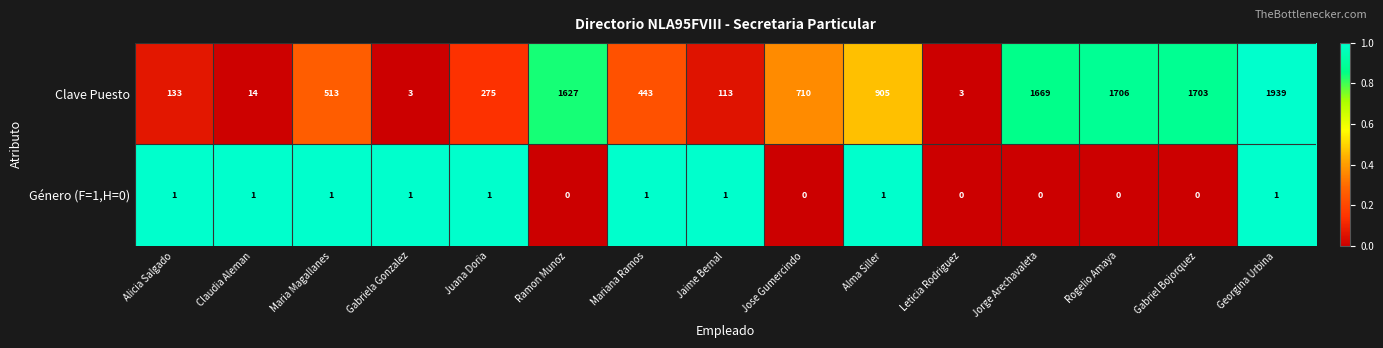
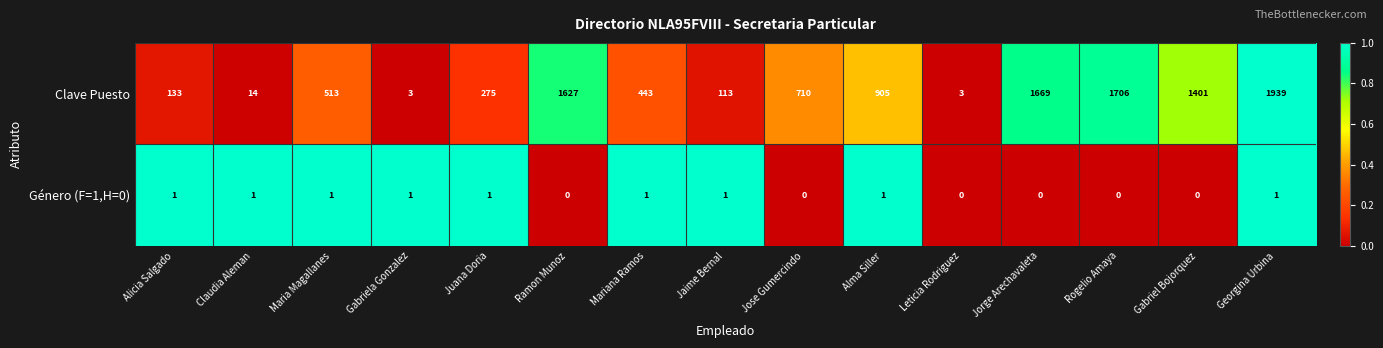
Clave Puesto, Gabriel Bojorquez: 1703 -> 1401
